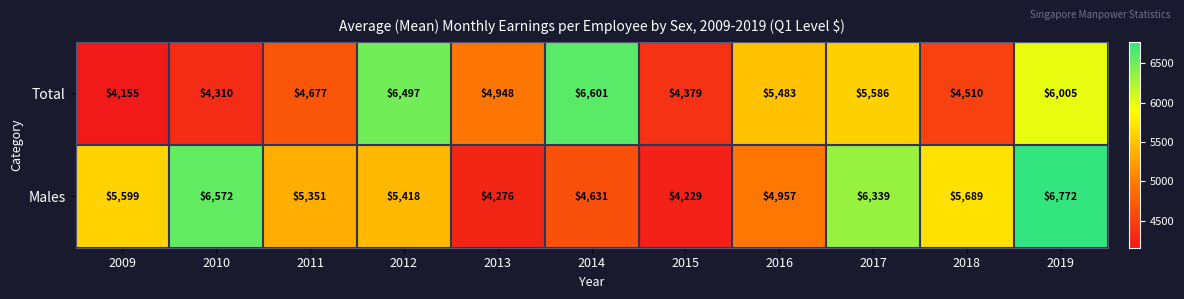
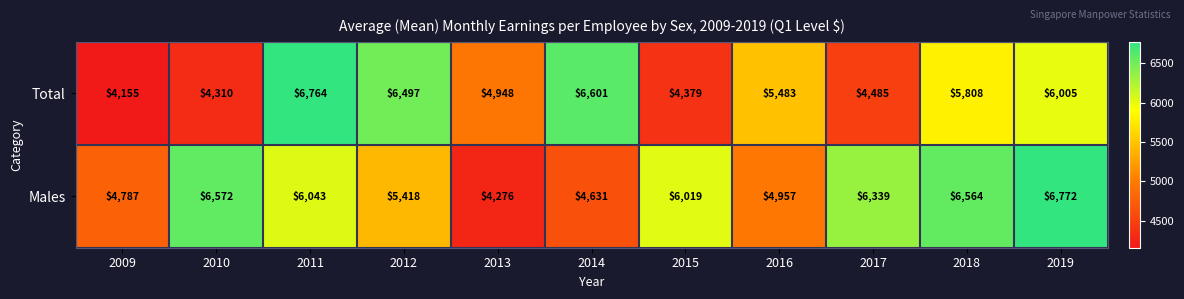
Total, 2011: $4,677 -> $6,764
Total, 2017: $5,586 -> $4,485
Total, 2018: $4,510 -> $5,808
Males, 2009: $5,599 -> $4,787
Males, 2011: $5,351 -> $6,043
Males, 2015: $4,229 -> $6,019
Males, 2018: $5,689 -> $6,564
